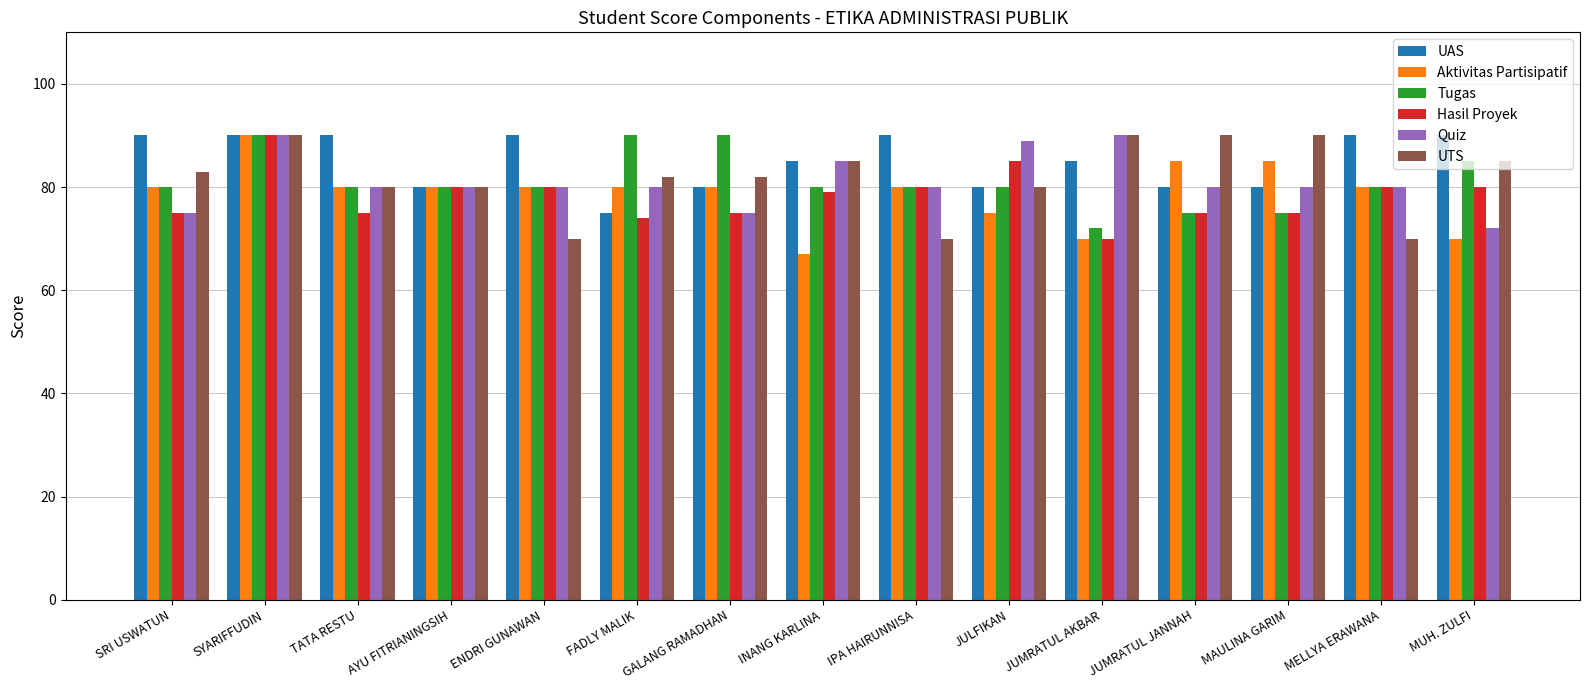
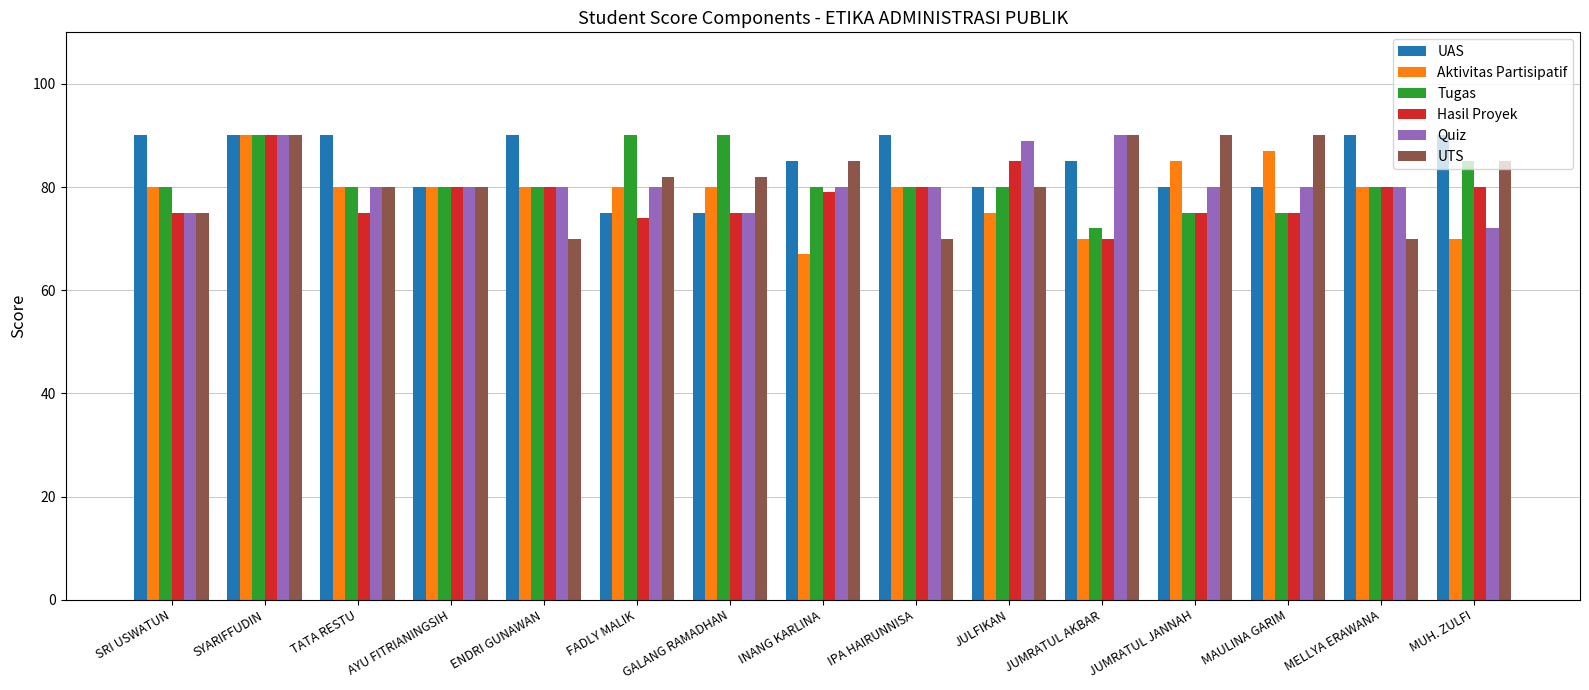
UTS, SRI USWATUN: 83 -> 75
UAS, GALANG RAMADHAN: 80 -> 75
Quiz, INANG KARLINA: 85 -> 80
Aktivitas Partisipatif, MAULINA GARIM: 85 -> 87
